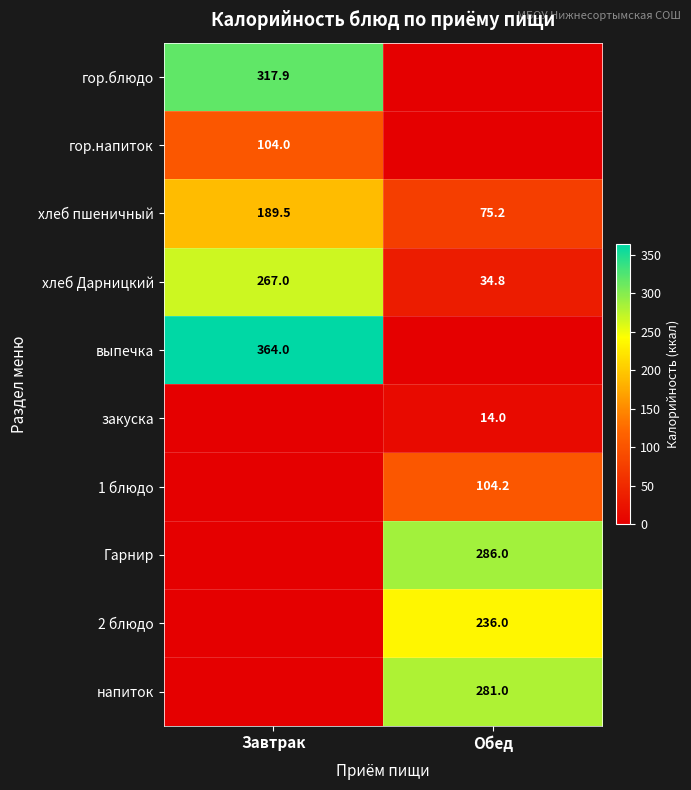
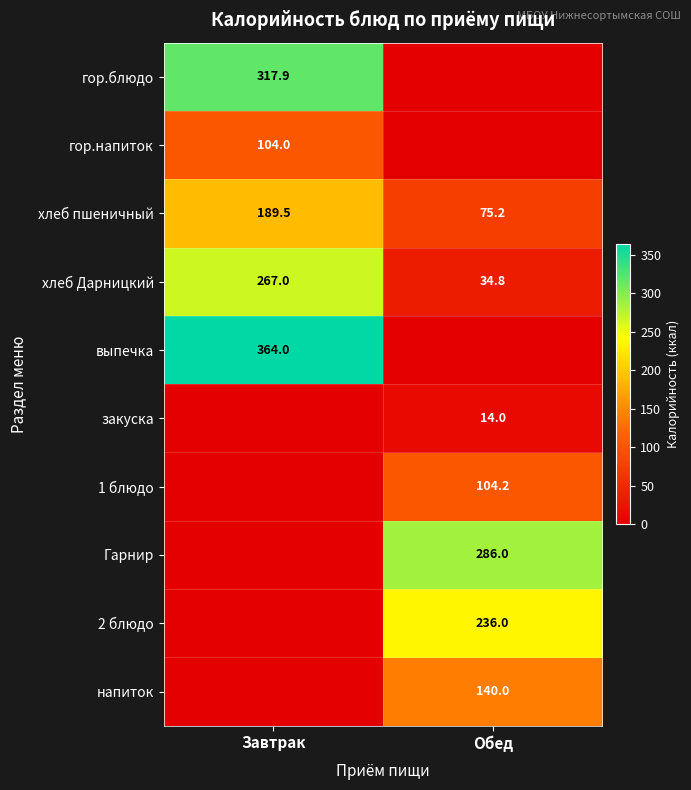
напиток, Обед: 281.0 -> 140.0
